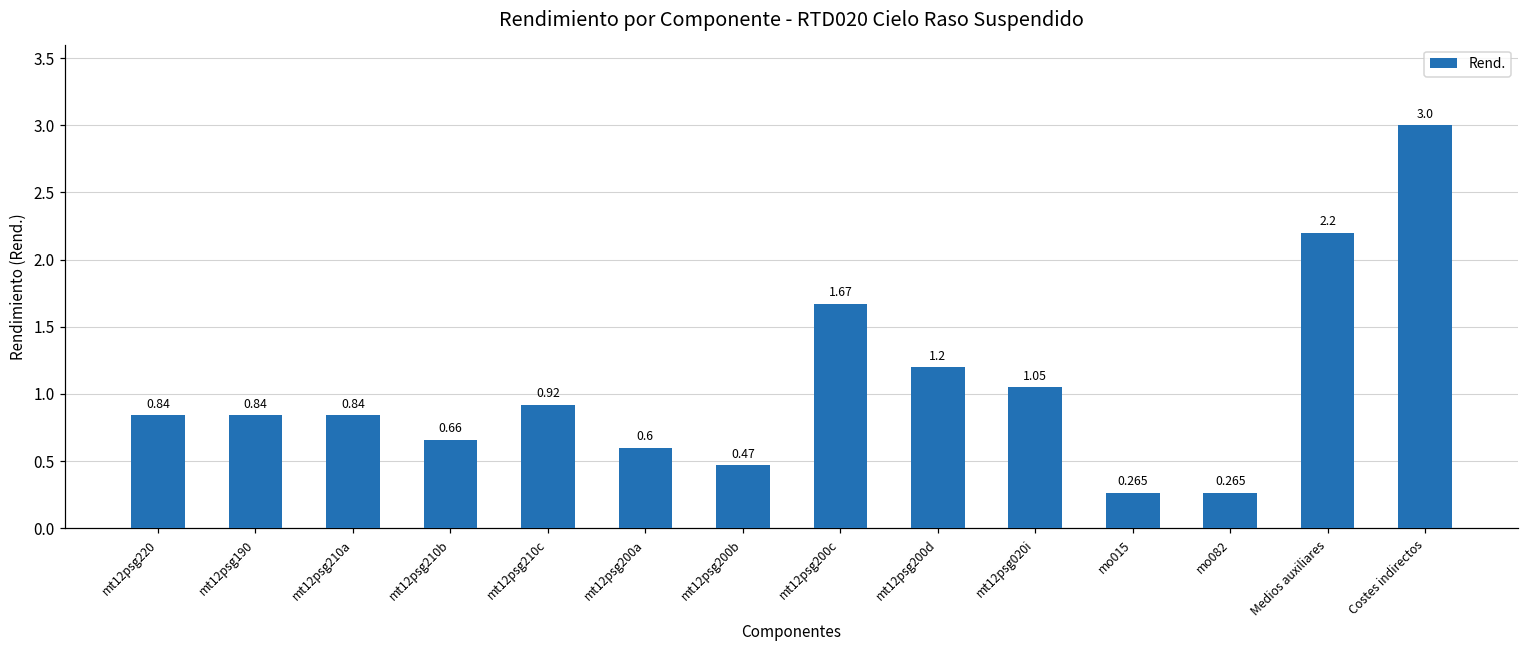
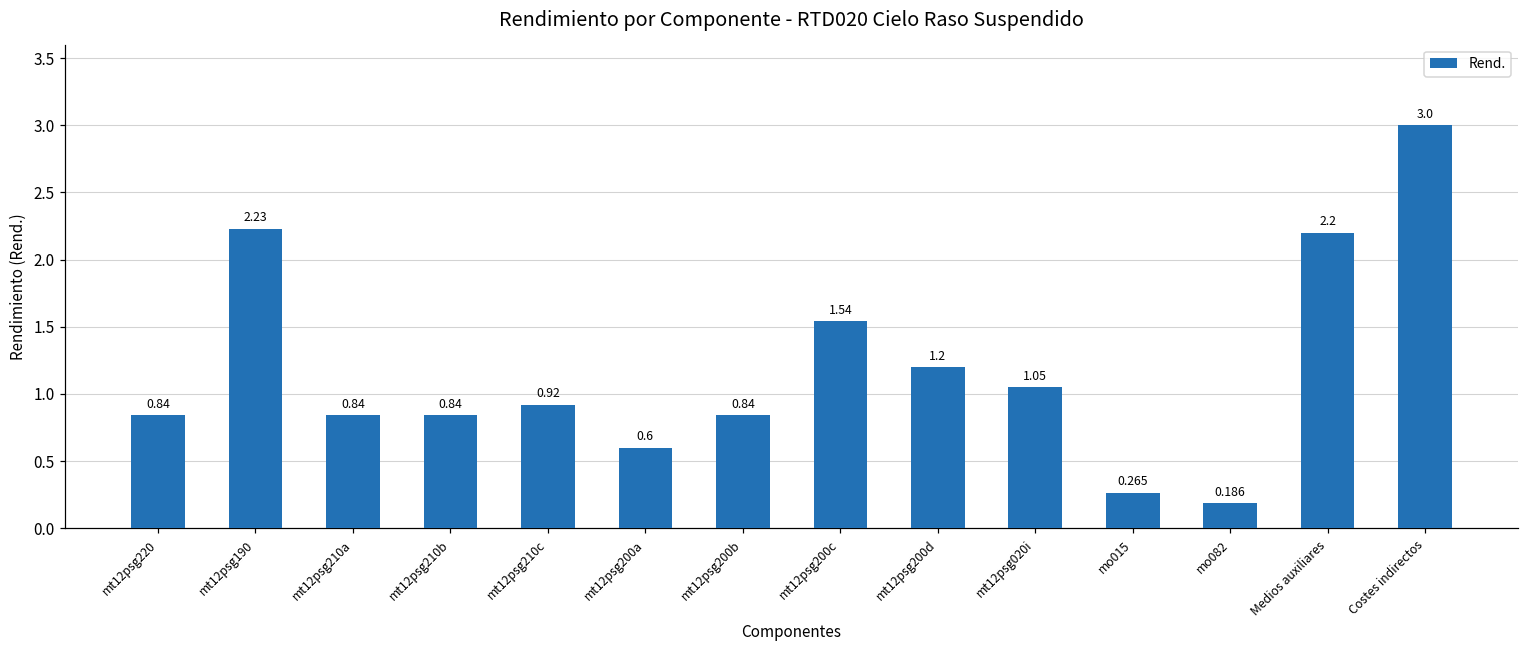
mt12psg190: 0.84 -> 2.23
mt12psg210b: 0.66 -> 0.84
mt12psg200b: 0.47 -> 0.84
mt12psg200c: 1.67 -> 1.54
mo082: 0.265 -> 0.186
